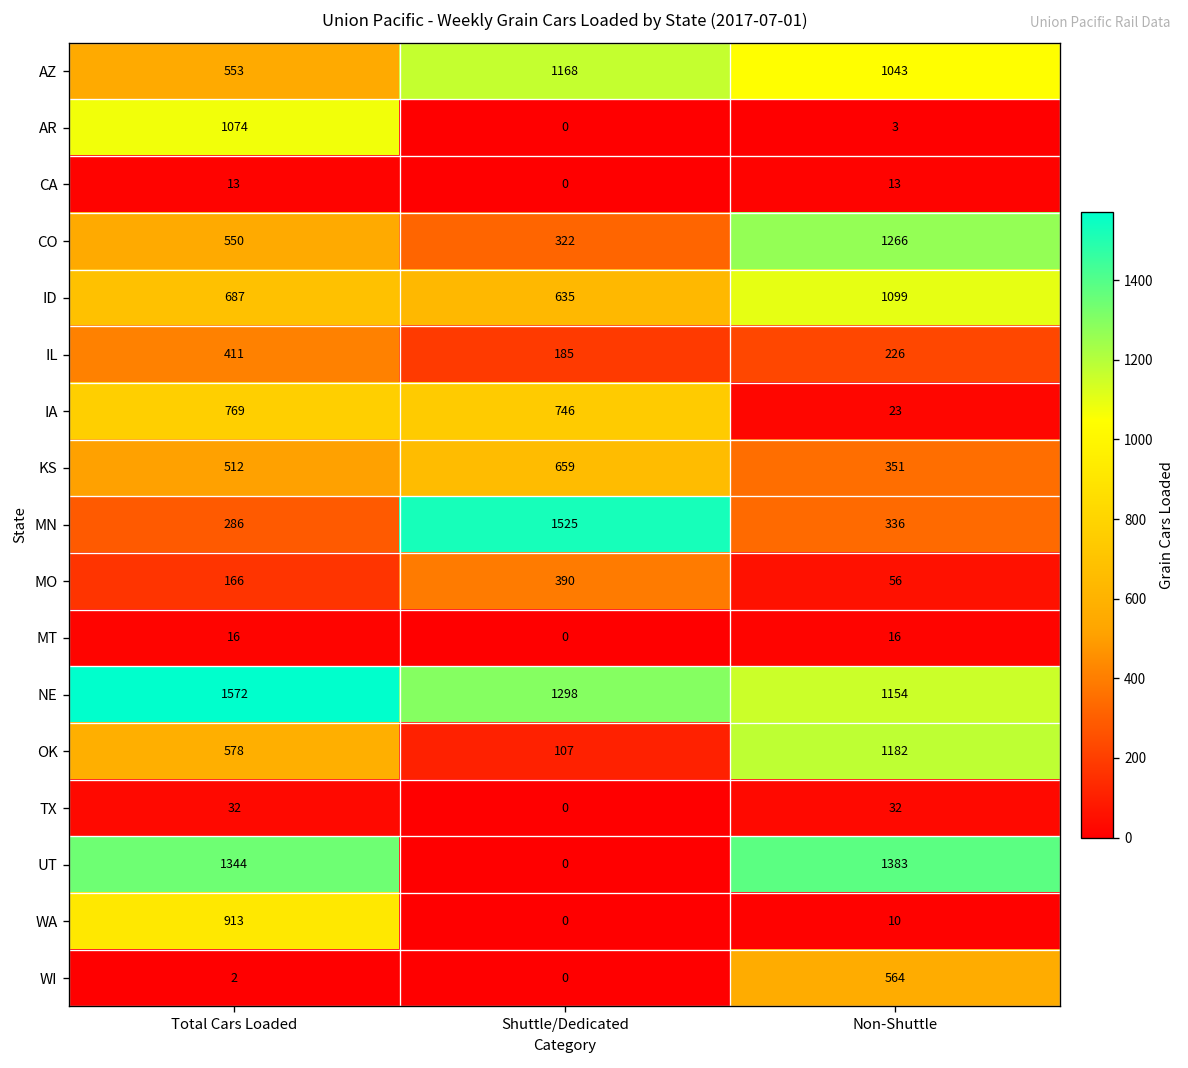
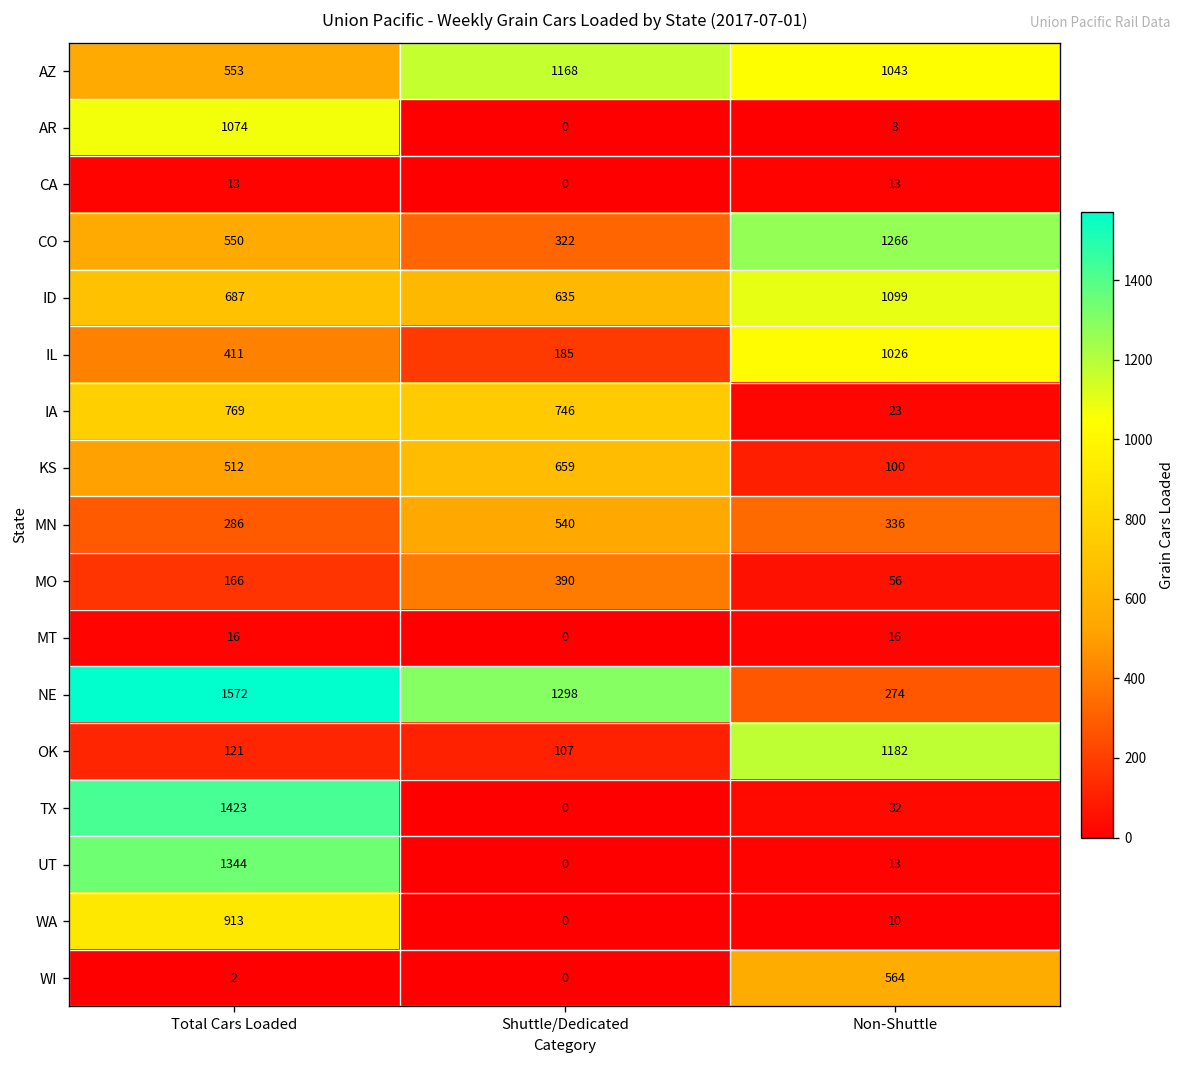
IL, Non-Shuttle: 226 -> 1026
KS, Non-Shuttle: 351 -> 100
MN, Shuttle/Dedicated: 1525 -> 540
NE, Non-Shuttle: 1154 -> 274
OK, Total Cars Loaded: 578 -> 121
TX, Total Cars Loaded: 32 -> 1423
UT, Non-Shuttle: 1383 -> 13
